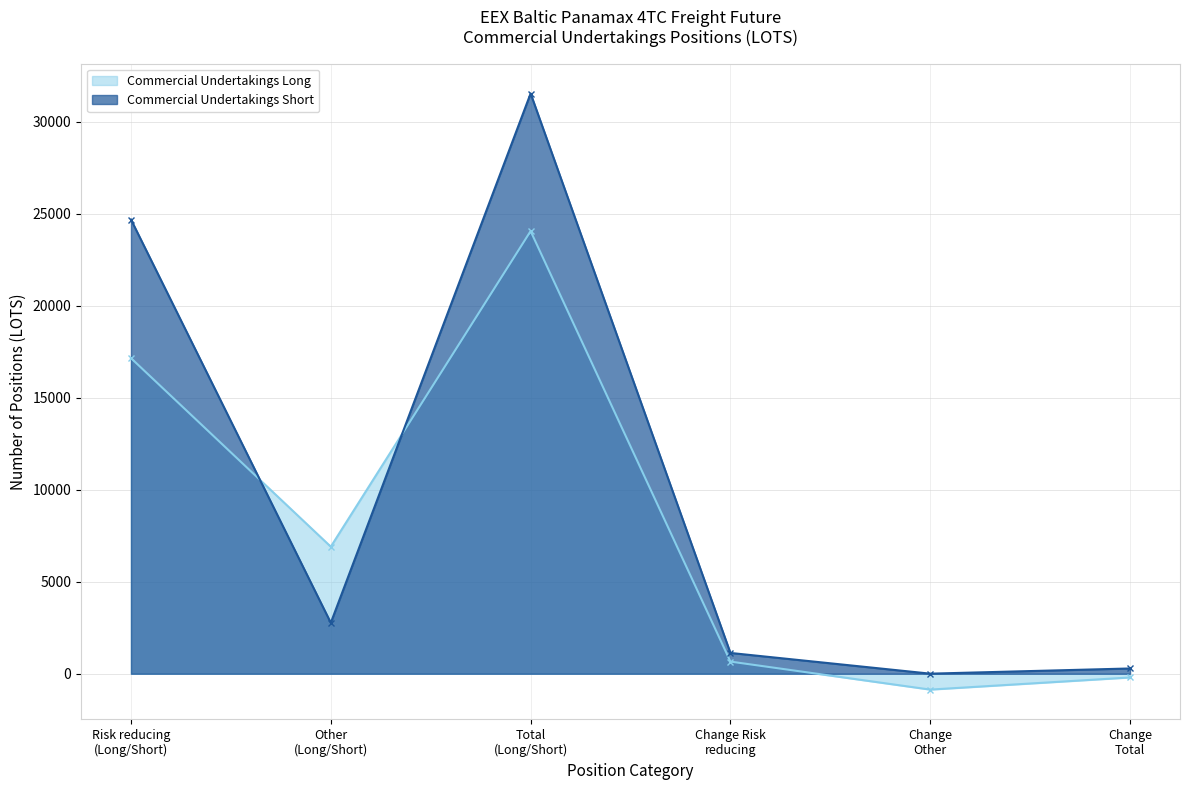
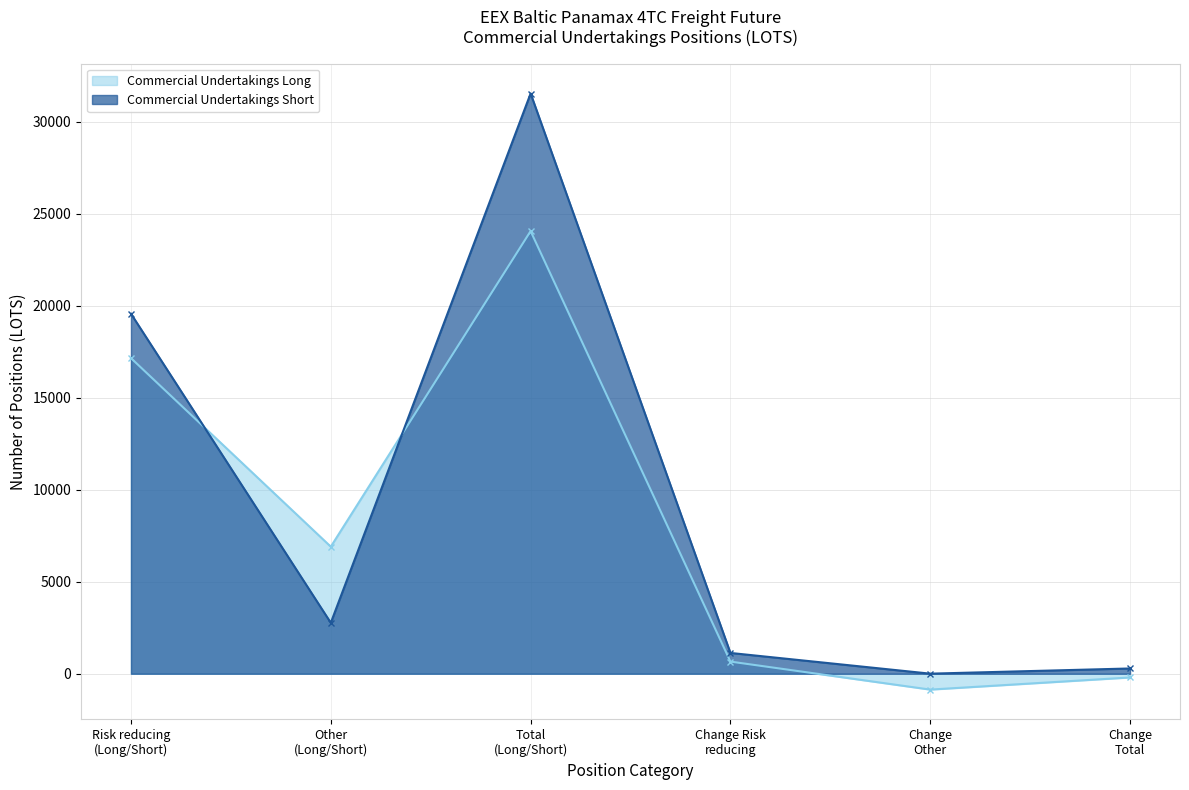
Commercial Undertakings Short, Risk reducing (Long/Short): 24700 -> 19600
